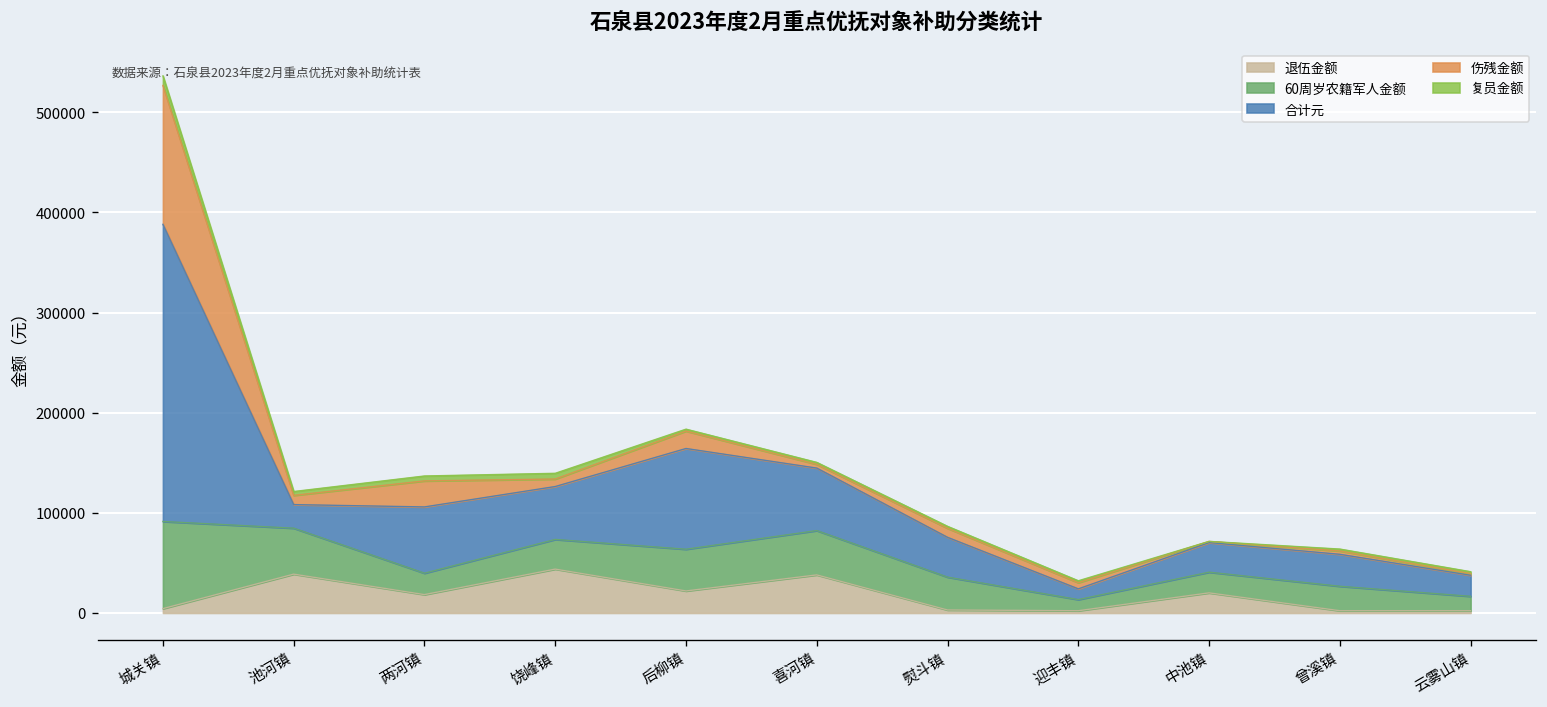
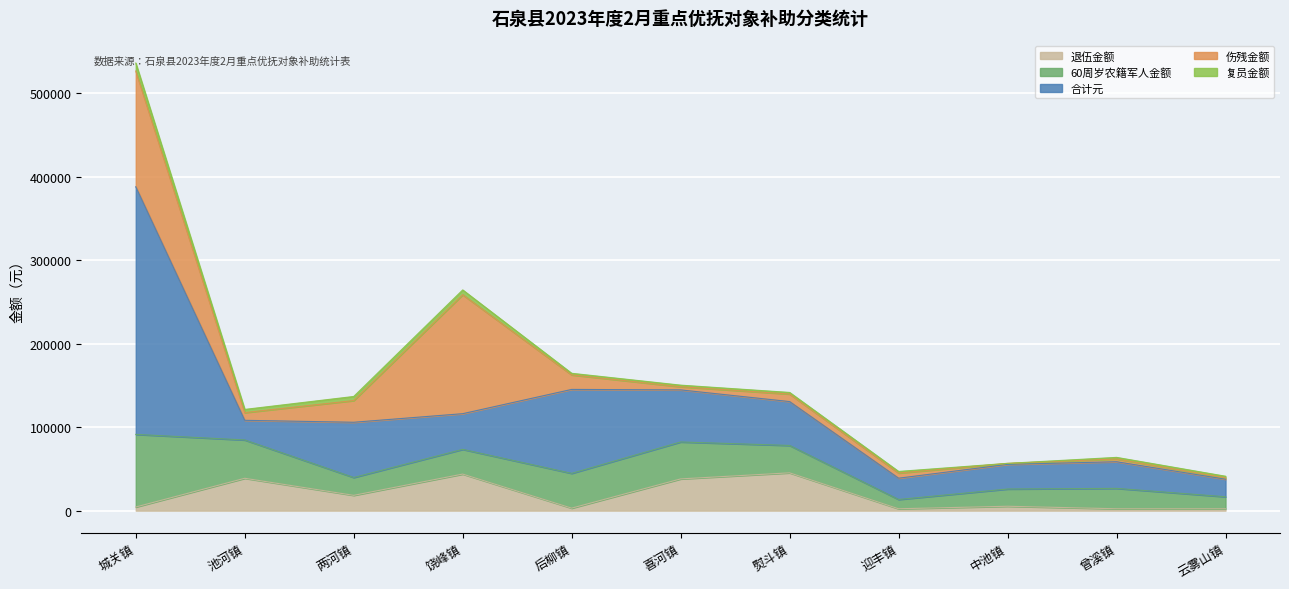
合计元, 饶峰镇: 50000 -> 40000
伤残金额, 饶峰镇: 10000 -> 140000
退伍金额, 后柳镇: 20000 -> 0
退伍金额, 熨斗镇: 0 -> 50000
合计元, 熨斗镇: 40000 -> 50000
合计元, 迎丰镇: 10000 -> 30000
退伍金额, 中池镇: 20000 -> 10000
